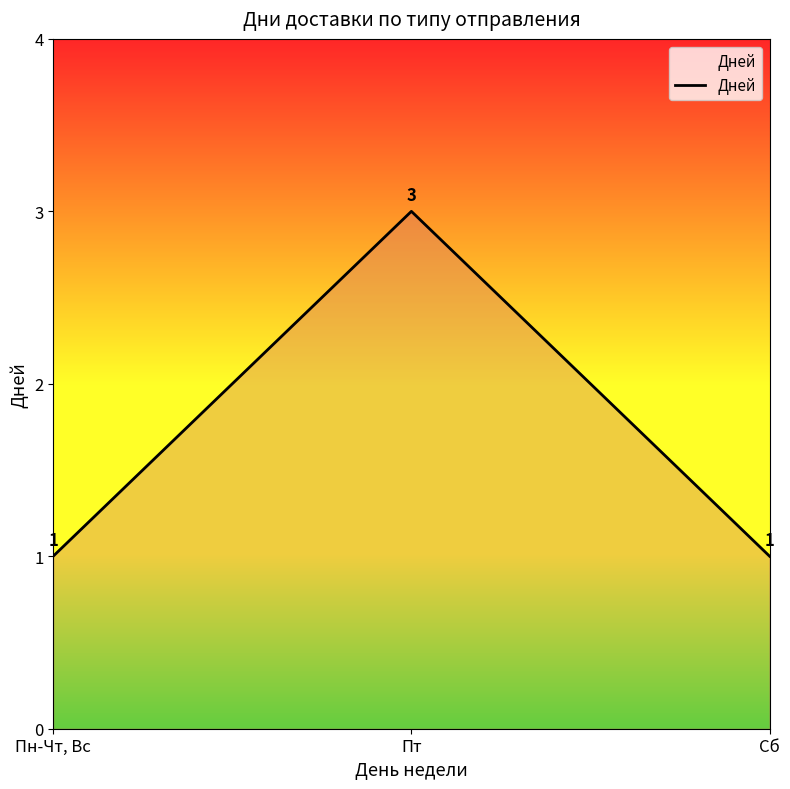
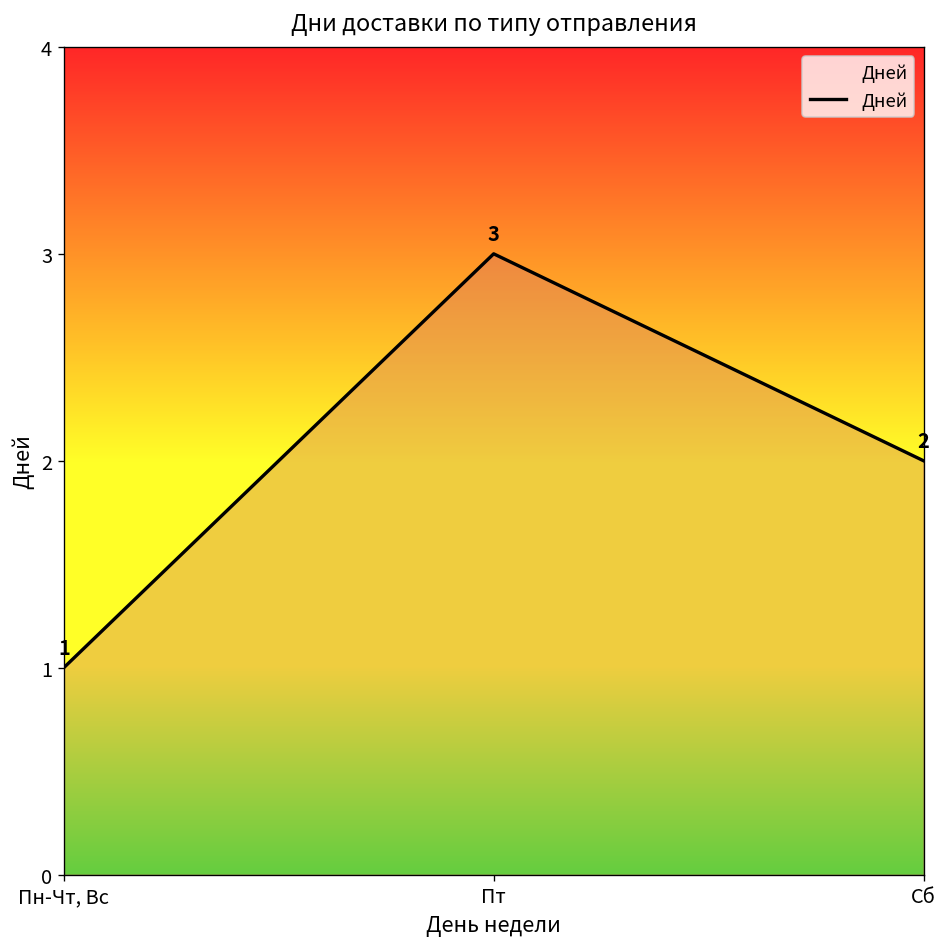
Сб: 1 -> 2
